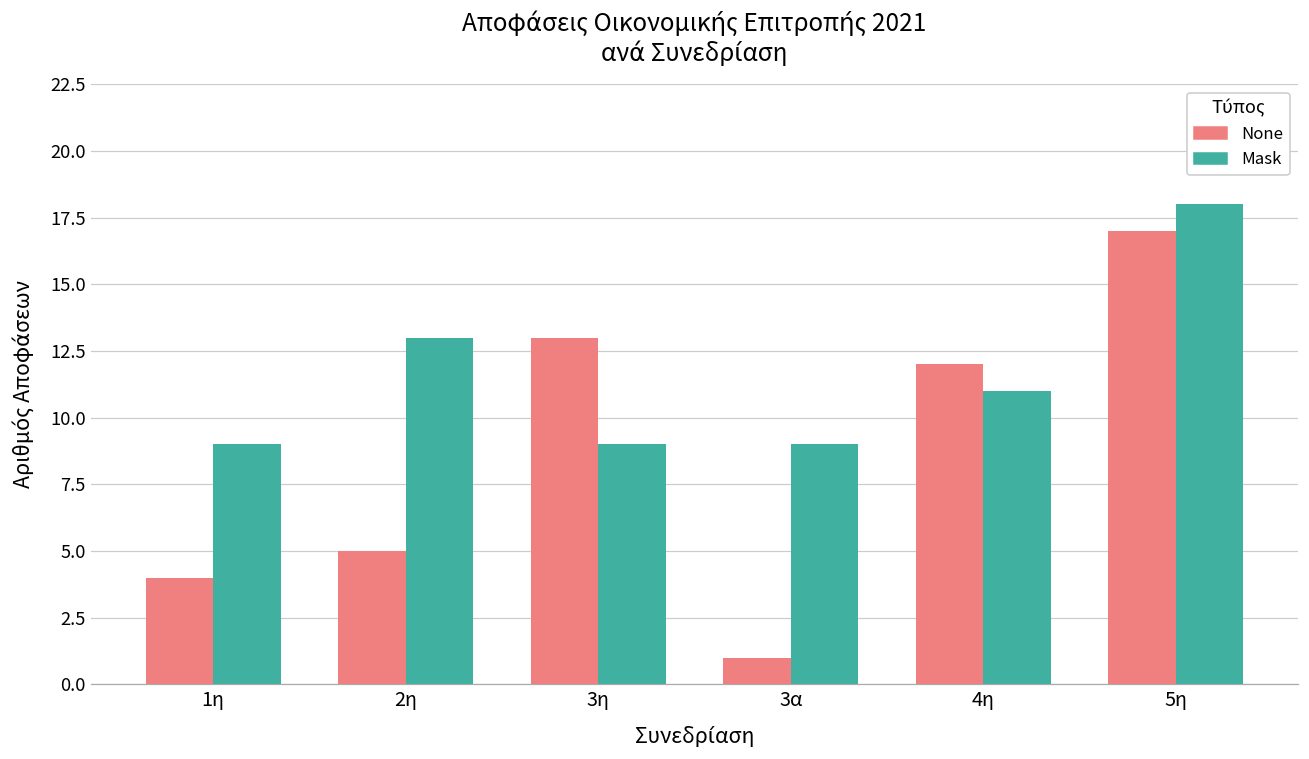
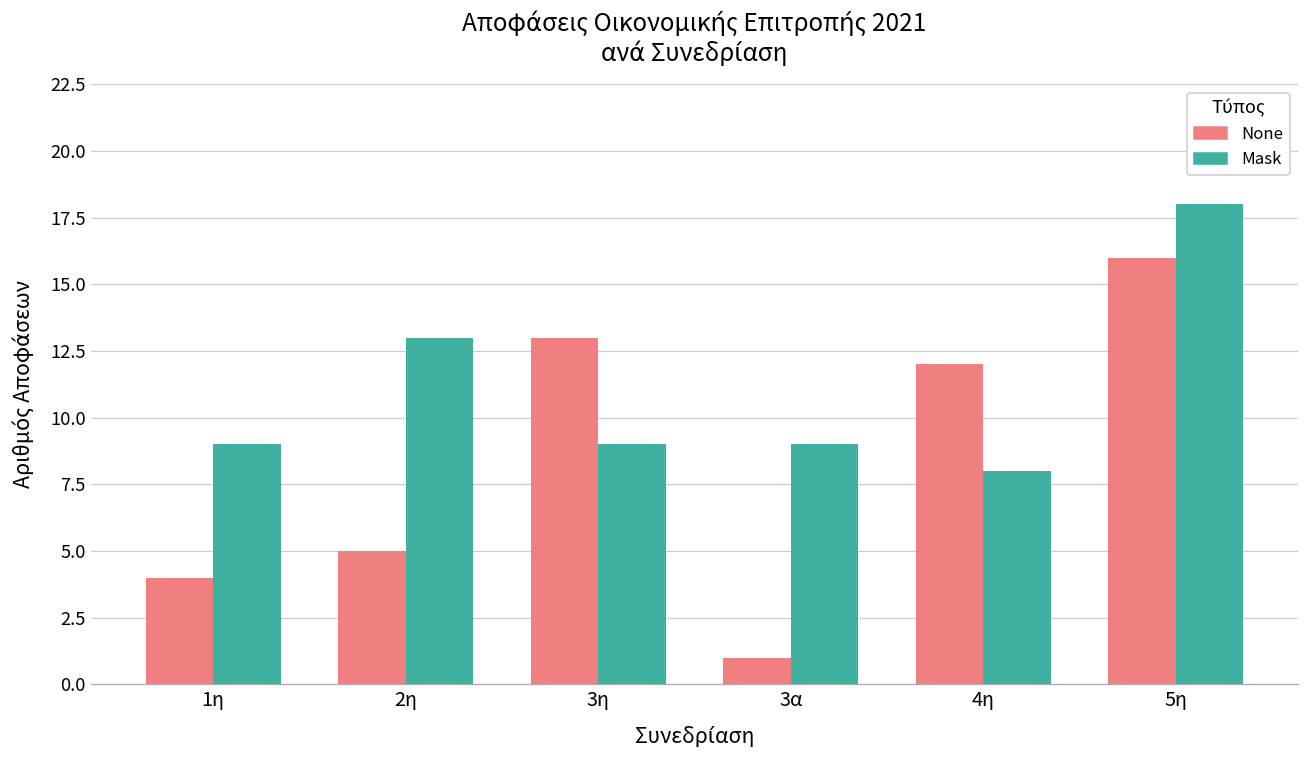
Mask, 4η: 11 -> 8
None, 5η: 17 -> 16
